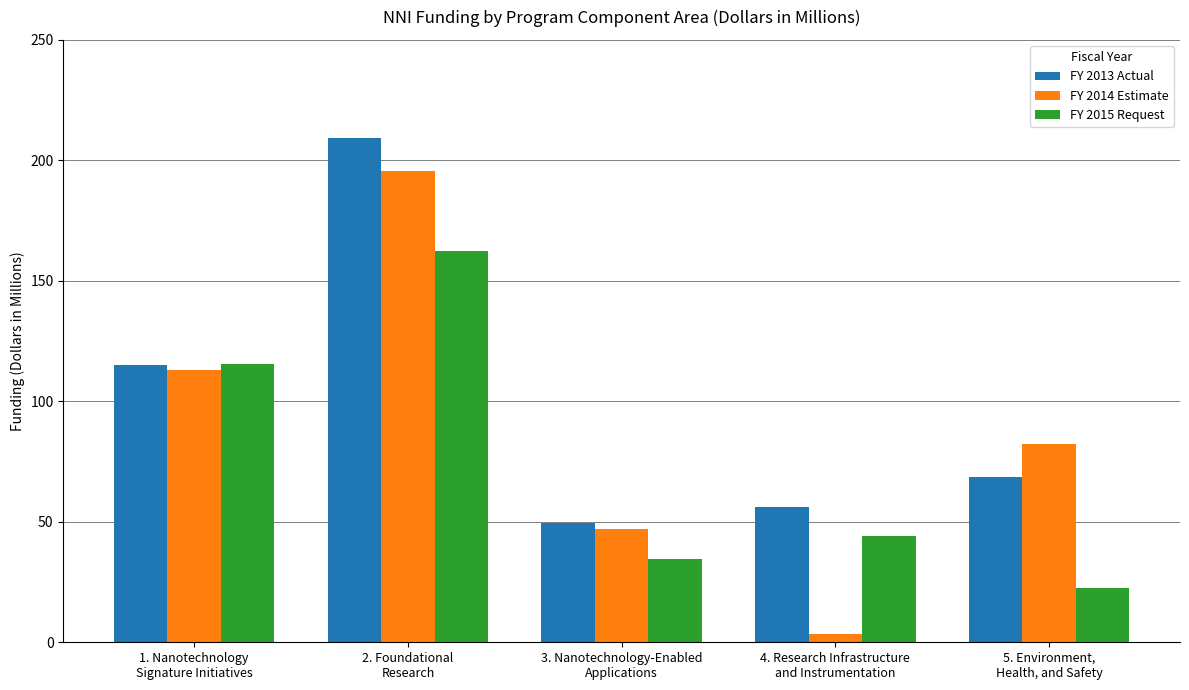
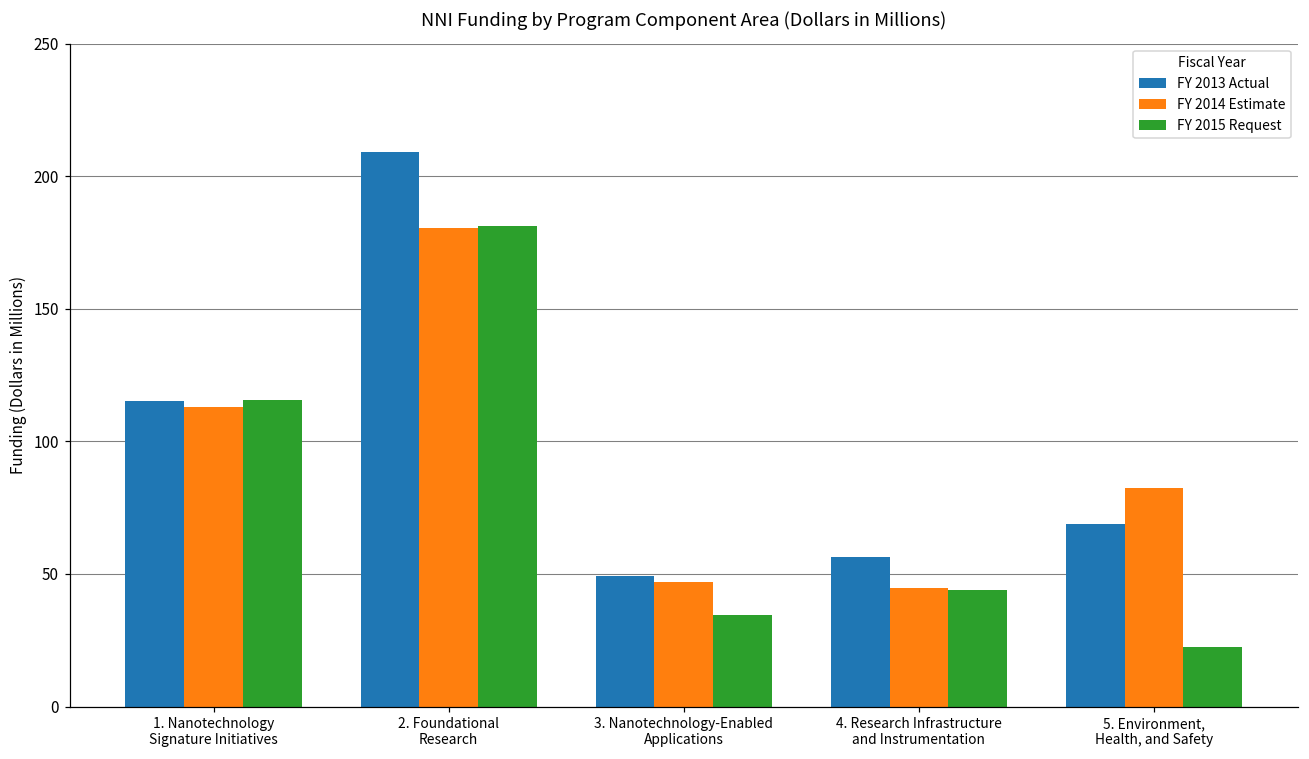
FY 2014 Estimate, 2. Foundational Research: 196 -> 181
FY 2015 Request, 2. Foundational Research: 162 -> 181
FY 2014 Estimate, 4. Research Infrastructure and Instrumentation: 3 -> 45
